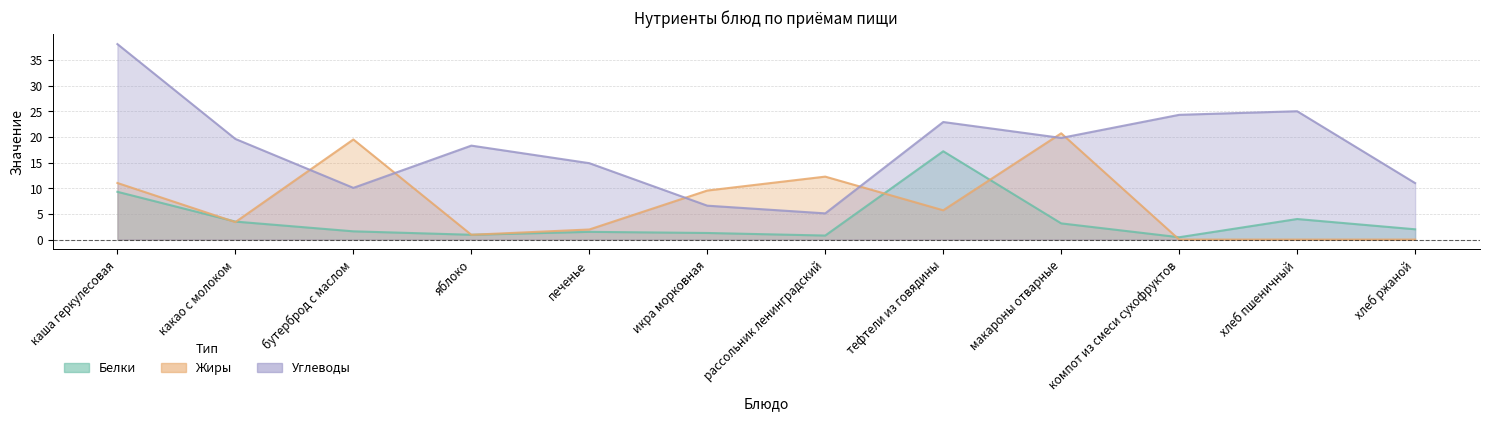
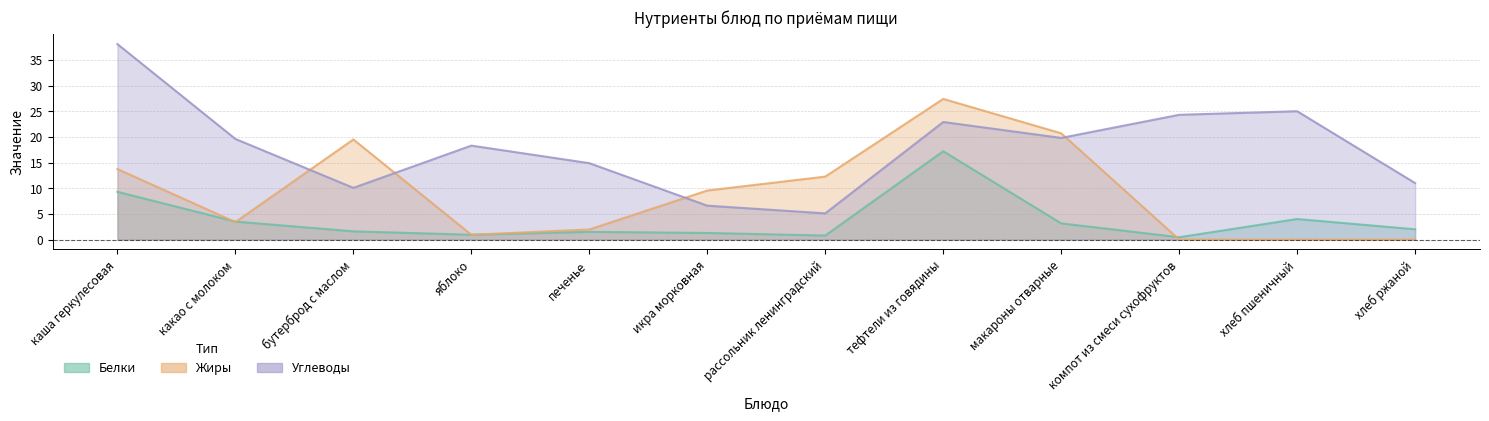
Жиры, каша геркулесовая: 11 -> 14
Жиры, тефтели из говядины: 6 -> 27
